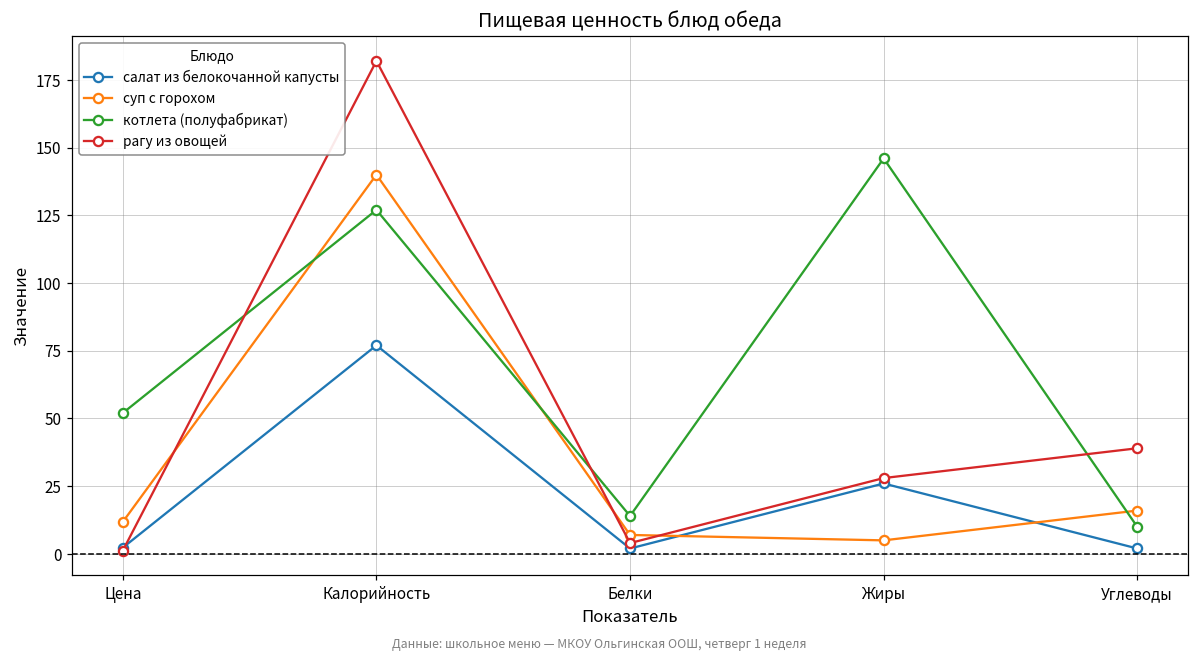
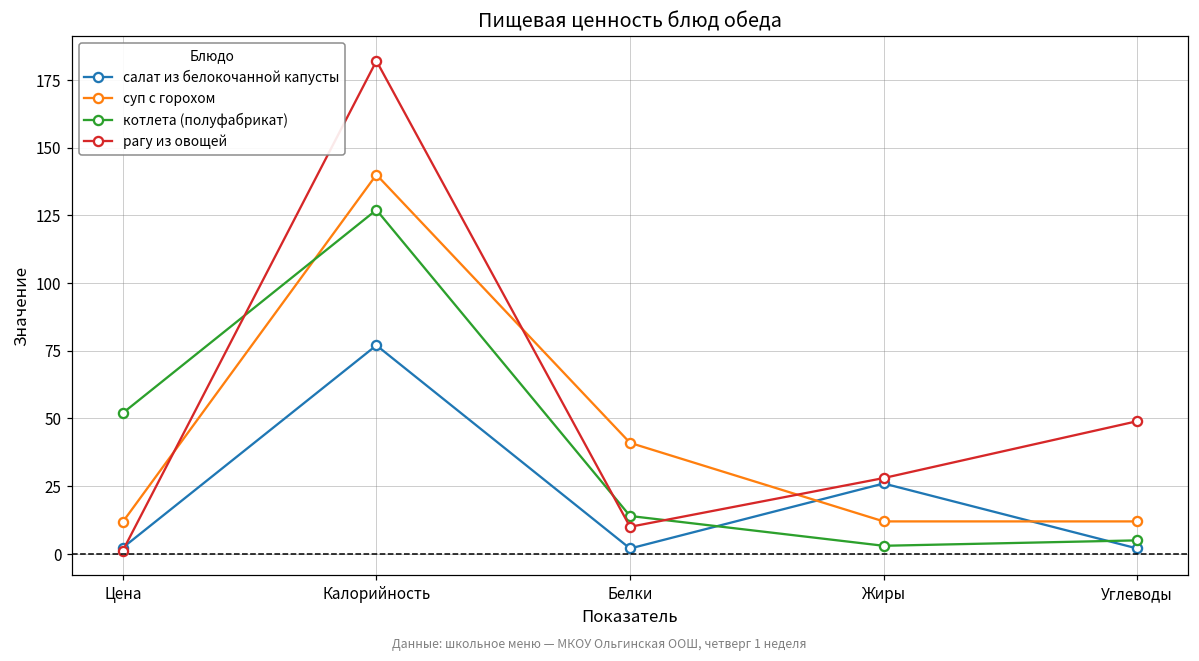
суп с горохом, Белки: 7 -> 41
рагу из овощей, Белки: 4 -> 10
суп с горохом, Жиры: 5 -> 12
котлета (полуфабрикат), Жиры: 146 -> 3
суп с горохом, Углеводы: 16 -> 12
котлета (полуфабрикат), Углеводы: 10 -> 5
рагу из овощей, Углеводы: 39 -> 49
